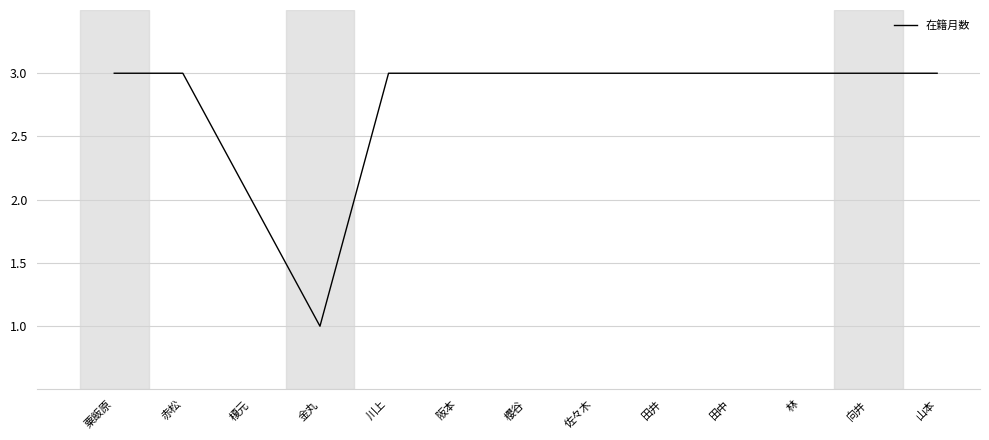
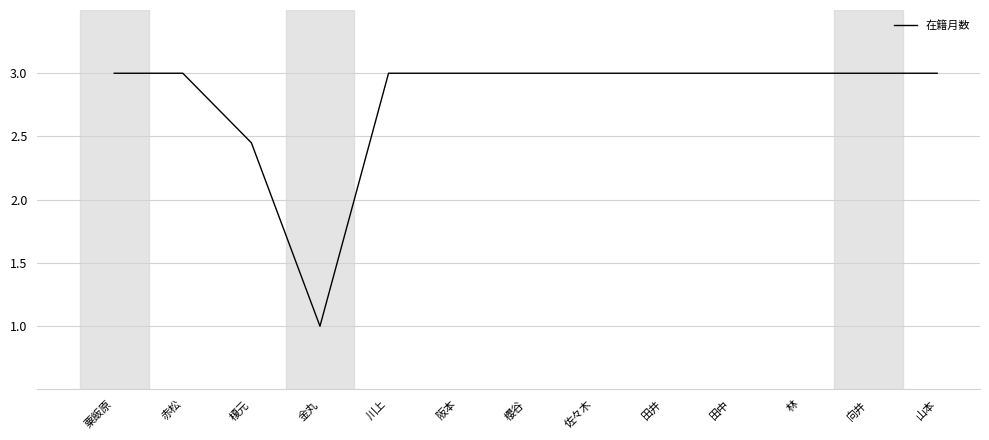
榎元: 2.00 -> 2.45
